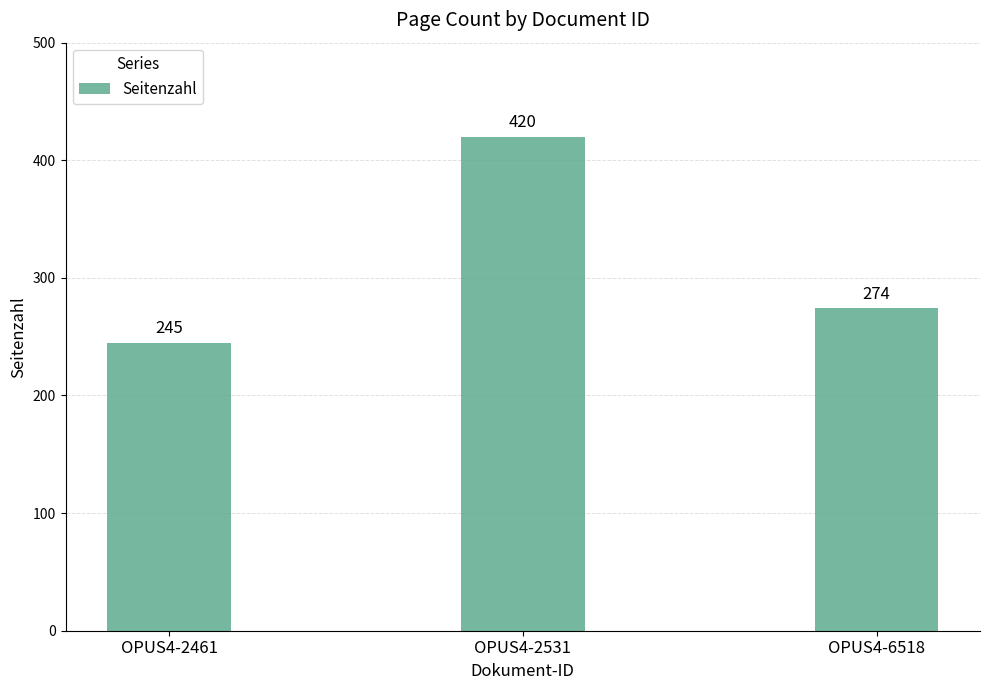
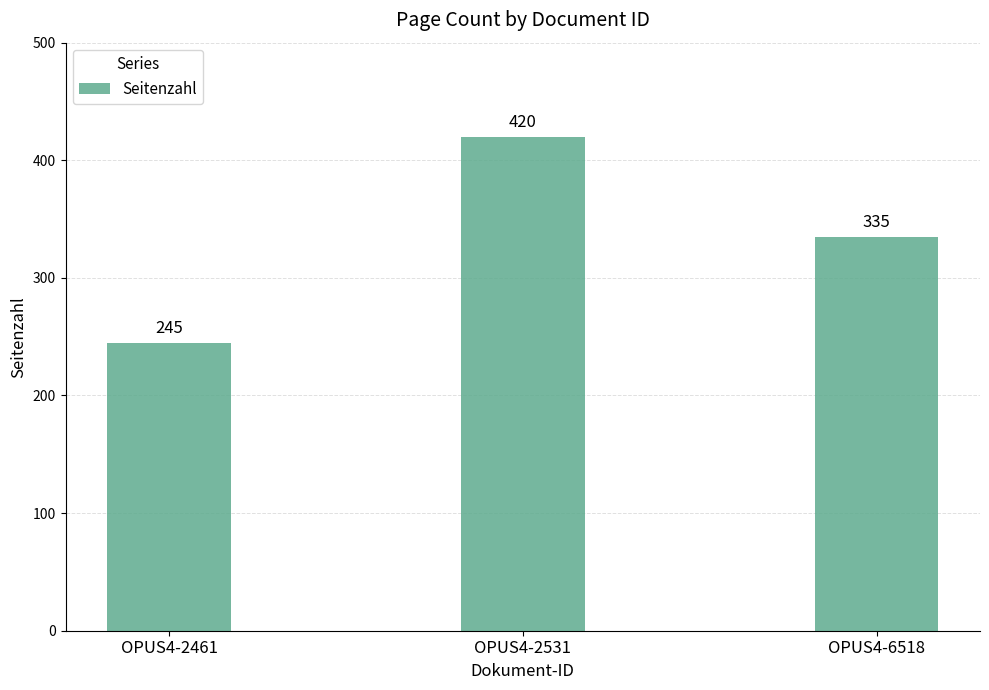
OPUS4-6518: 274 -> 335
